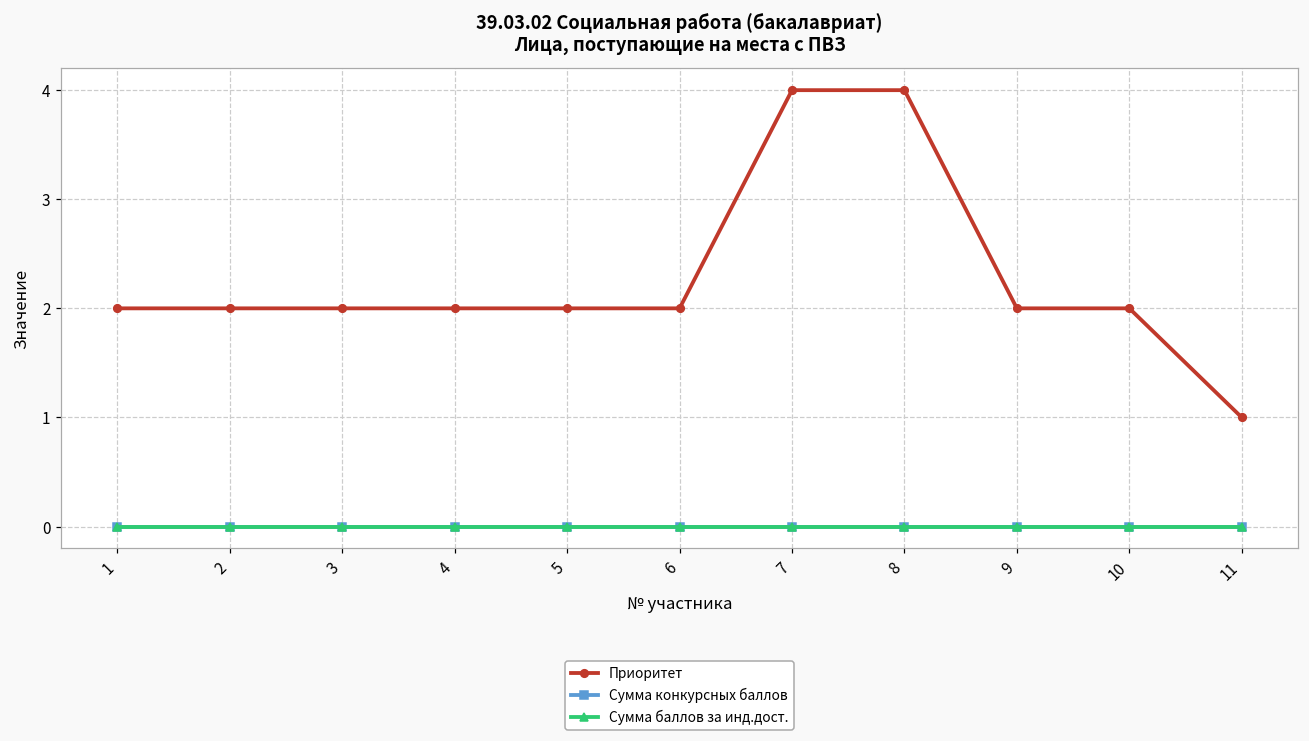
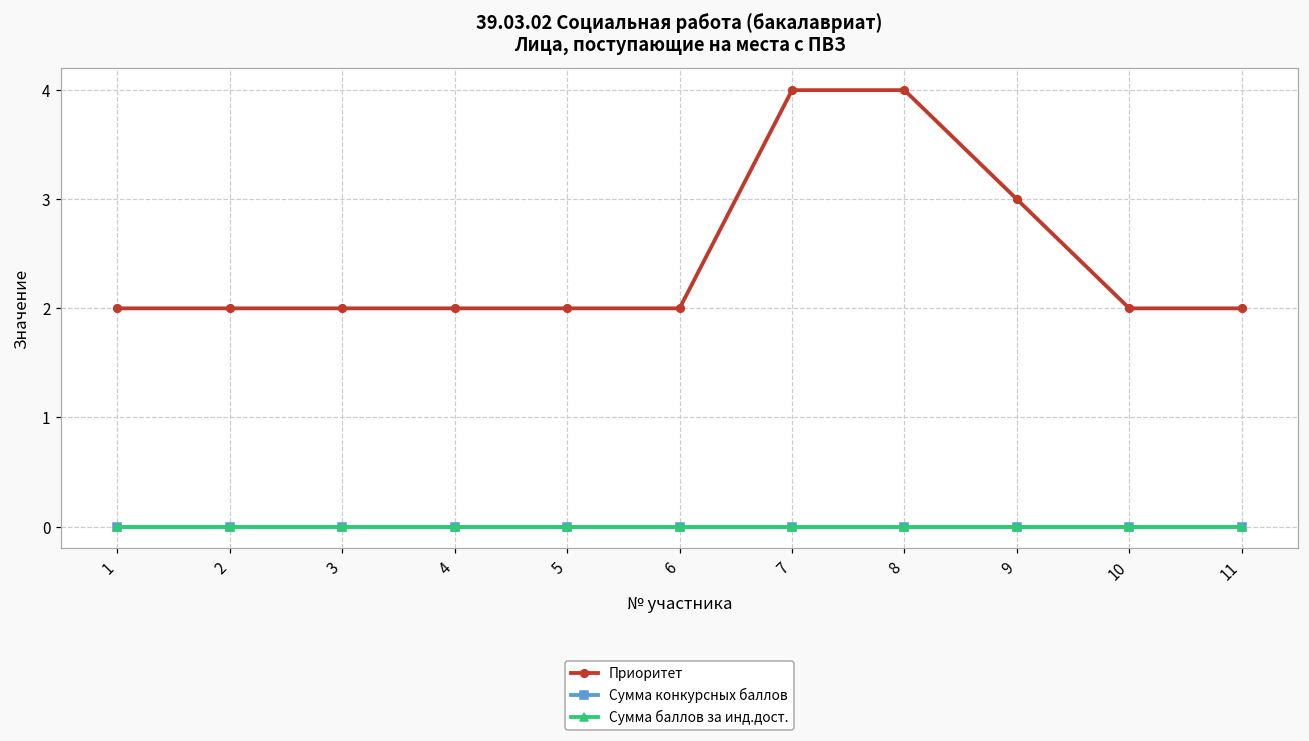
Приоритет, 9: 2 -> 3
Приоритет, 11: 1 -> 2
